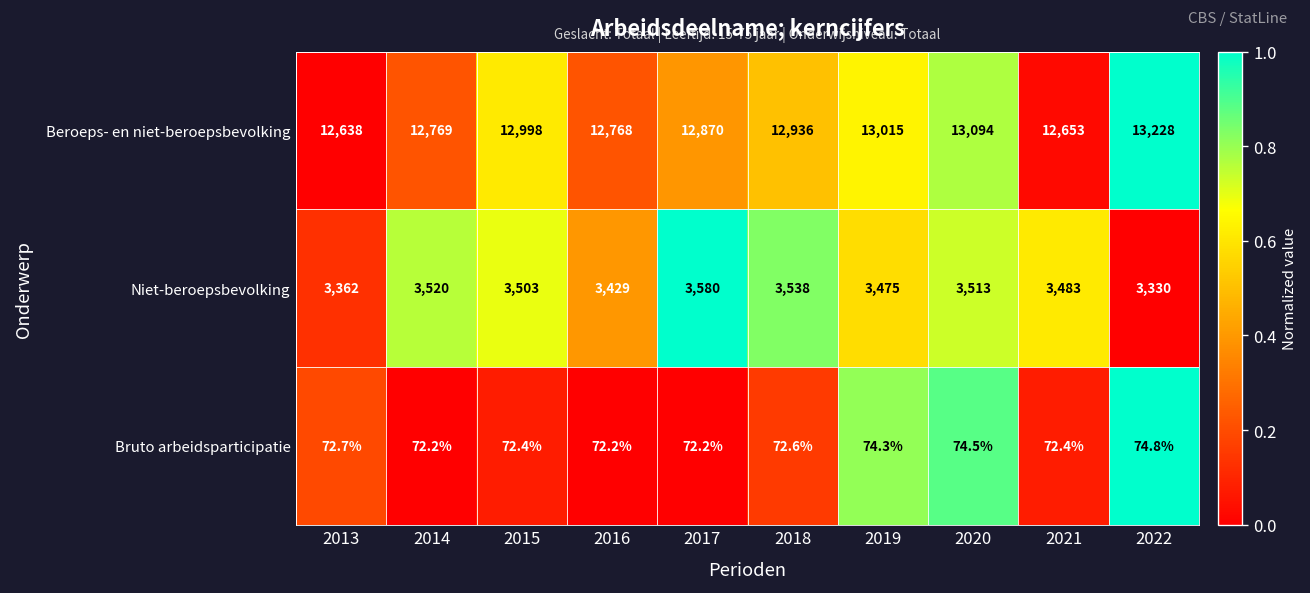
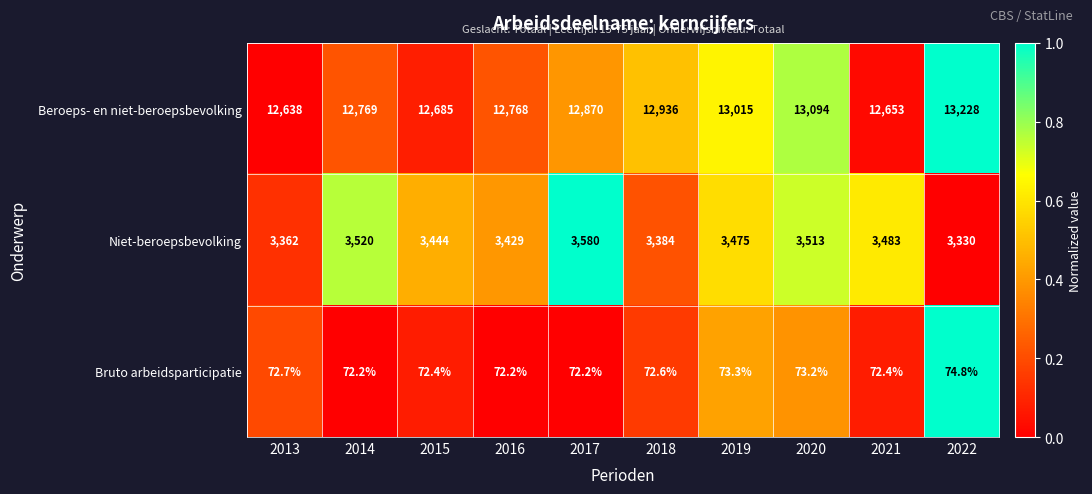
Beroeps- en niet-beroepsbevolking, 2015: 12,998 -> 12,685
Niet-beroepsbevolking, 2015: 3,503 -> 3,444
Niet-beroepsbevolking, 2018: 3,538 -> 3,384
Bruto arbeidsparticipatie, 2019: 74.3% -> 73.3%
Bruto arbeidsparticipatie, 2020: 74.5% -> 73.2%
